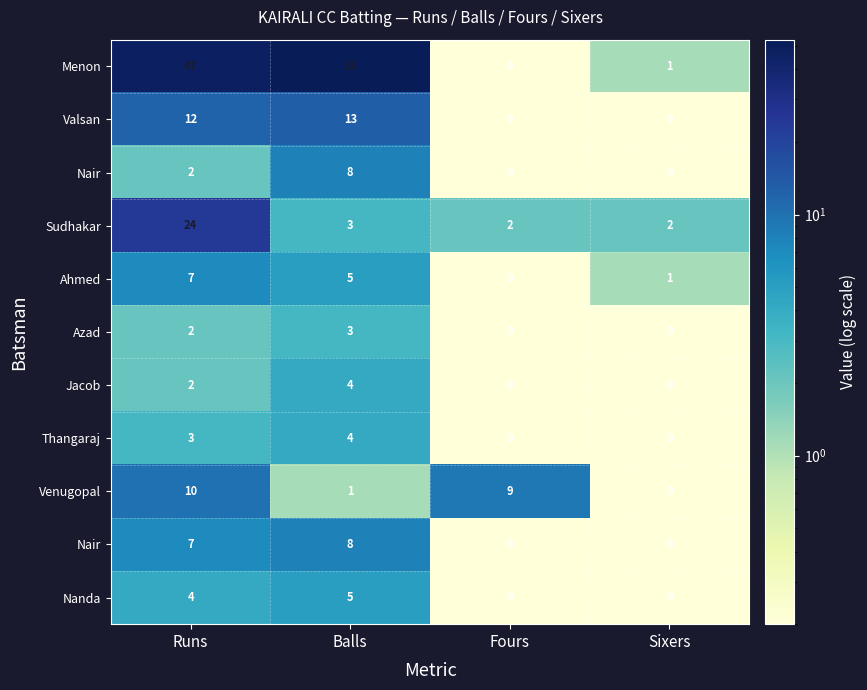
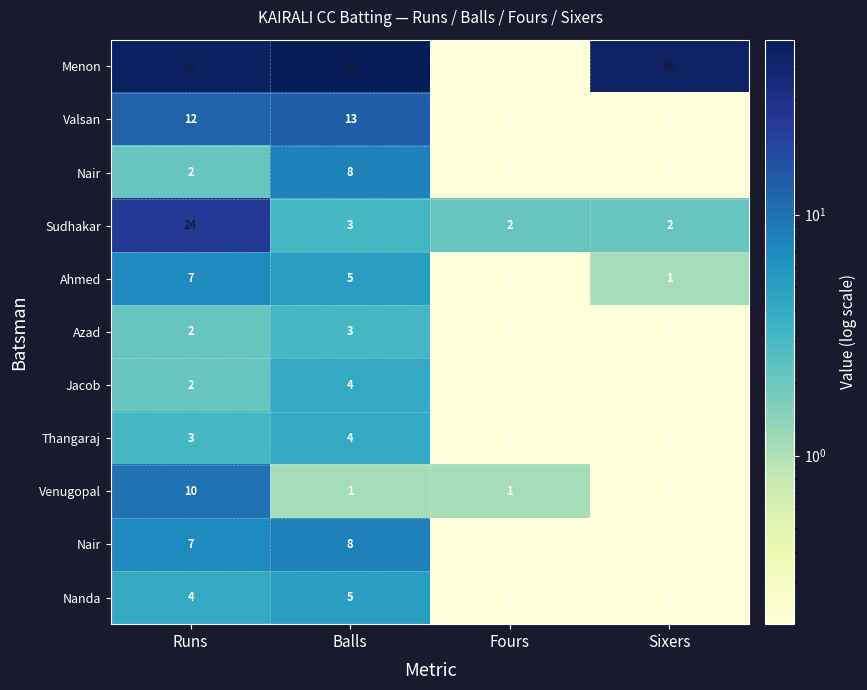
Menon, Sixers: 1 -> 46
Venugopal, Fours: 9 -> 1
